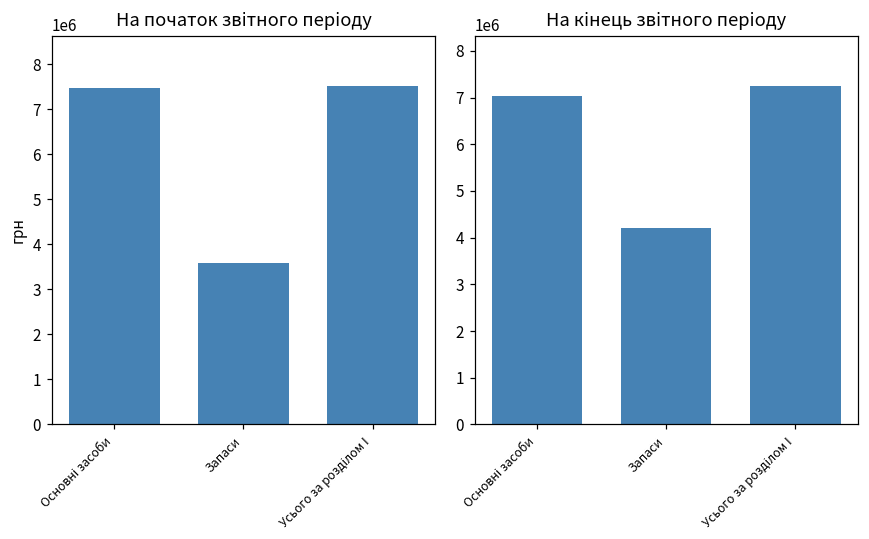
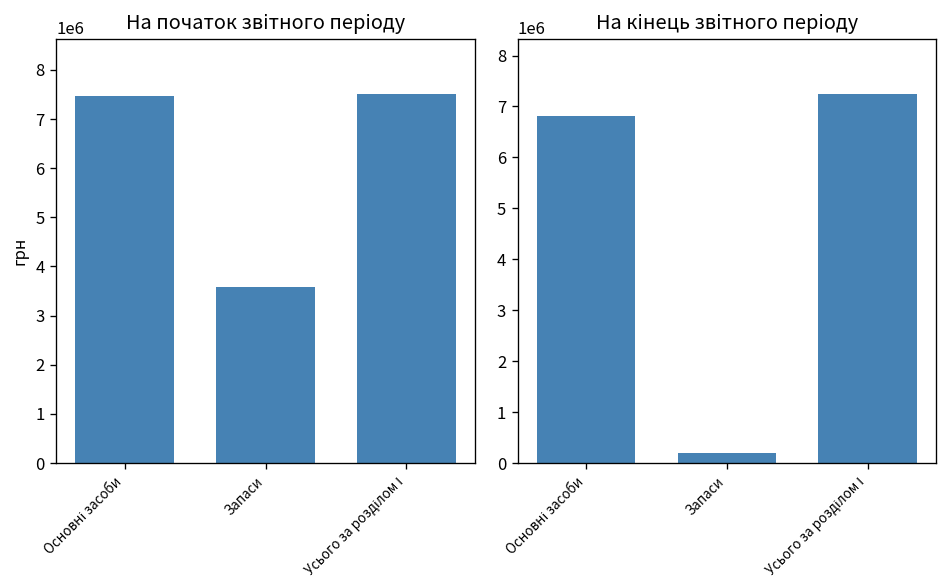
На кінець звітного періоду, Основні засоби: 7000000 -> 6800000
На кінець звітного періоду, Запаси: 4200000 -> 200000
